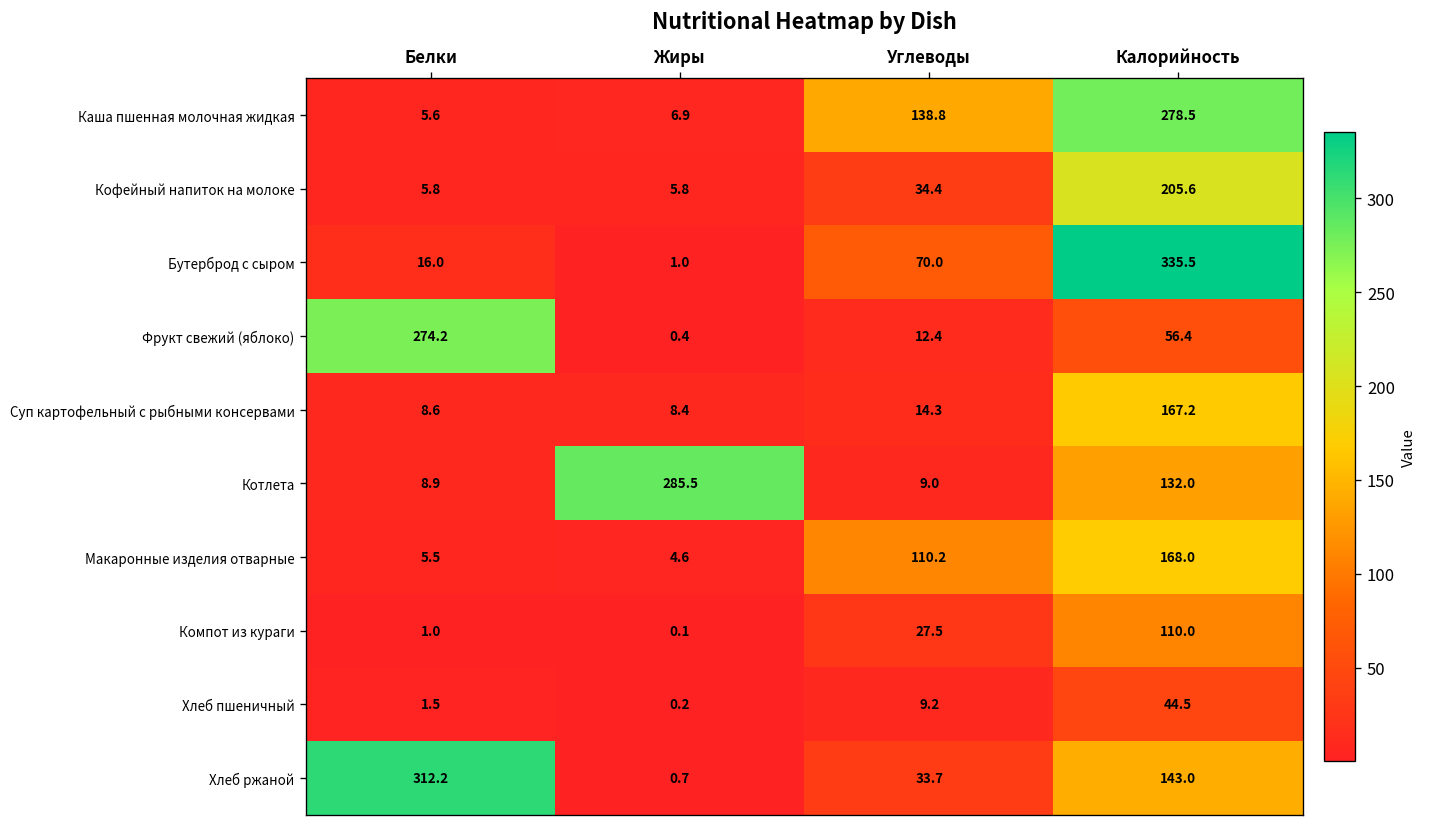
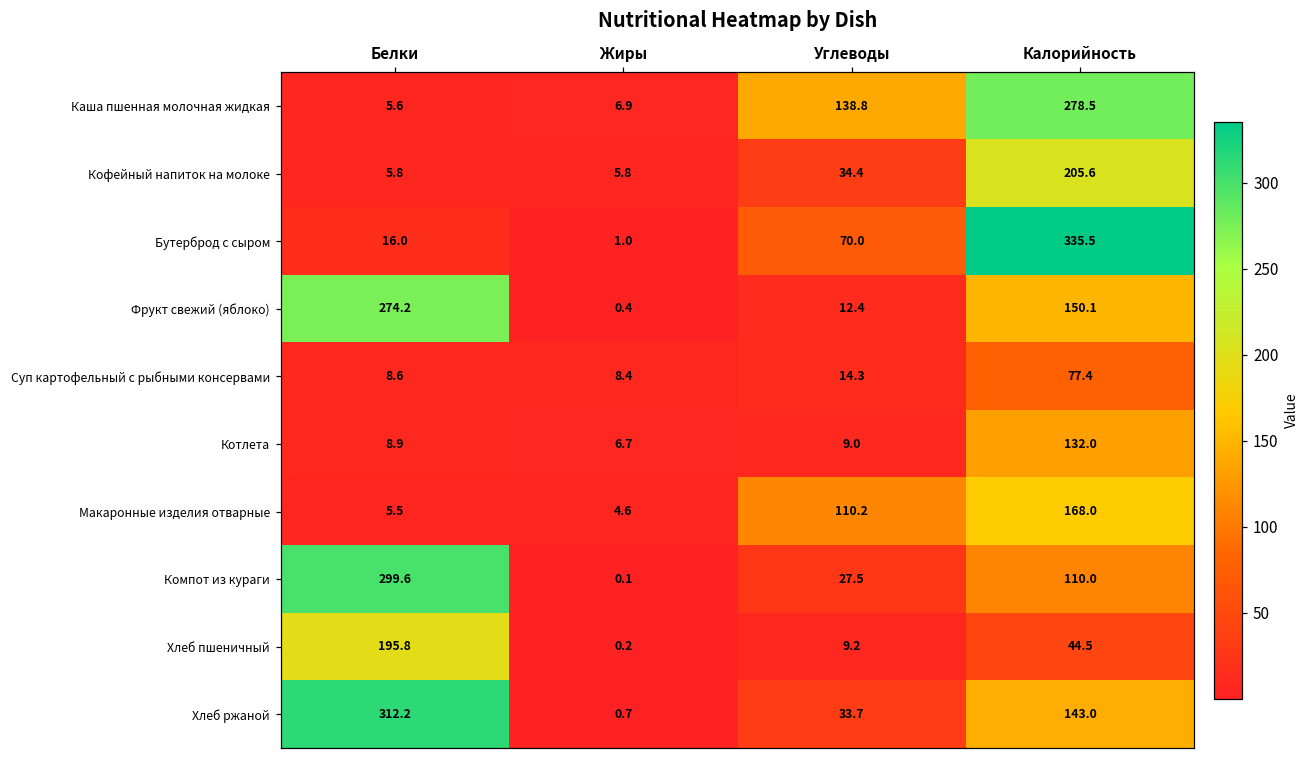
Фрукт свежий (яблоко), Калорийность: 56.4 -> 150.1
Суп картофельный с рыбными консервами, Калорийность: 167.2 -> 77.4
Котлета, Жиры: 285.5 -> 6.7
Компот из кураги, Белки: 1.0 -> 299.6
Хлеб пшеничный, Белки: 1.5 -> 195.8
